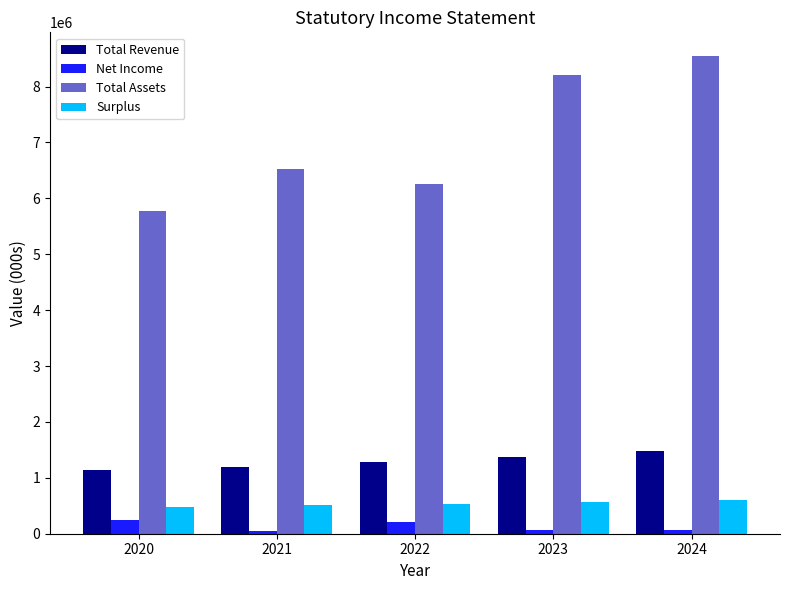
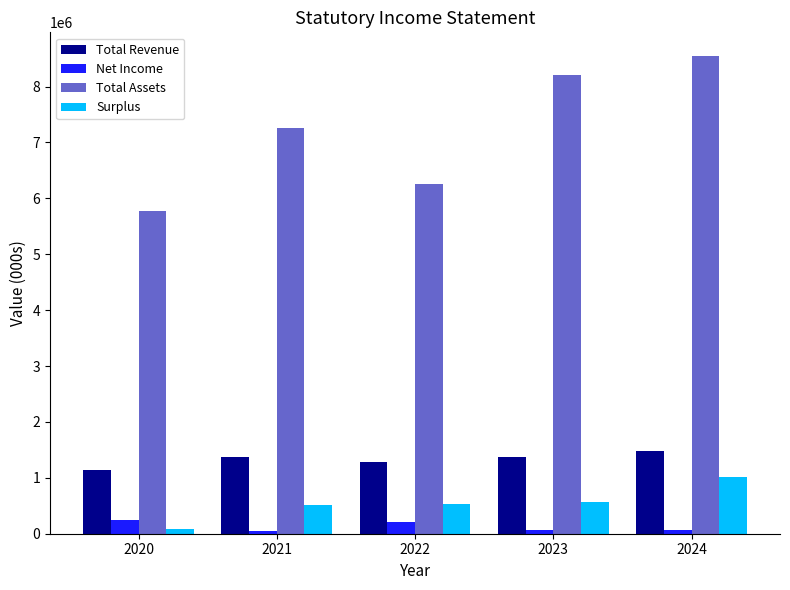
Surplus, 2020: 500000 -> 100000
Total Revenue, 2021: 1200000 -> 1400000
Total Assets, 2021: 6500000 -> 7300000
Surplus, 2024: 600000 -> 1000000
